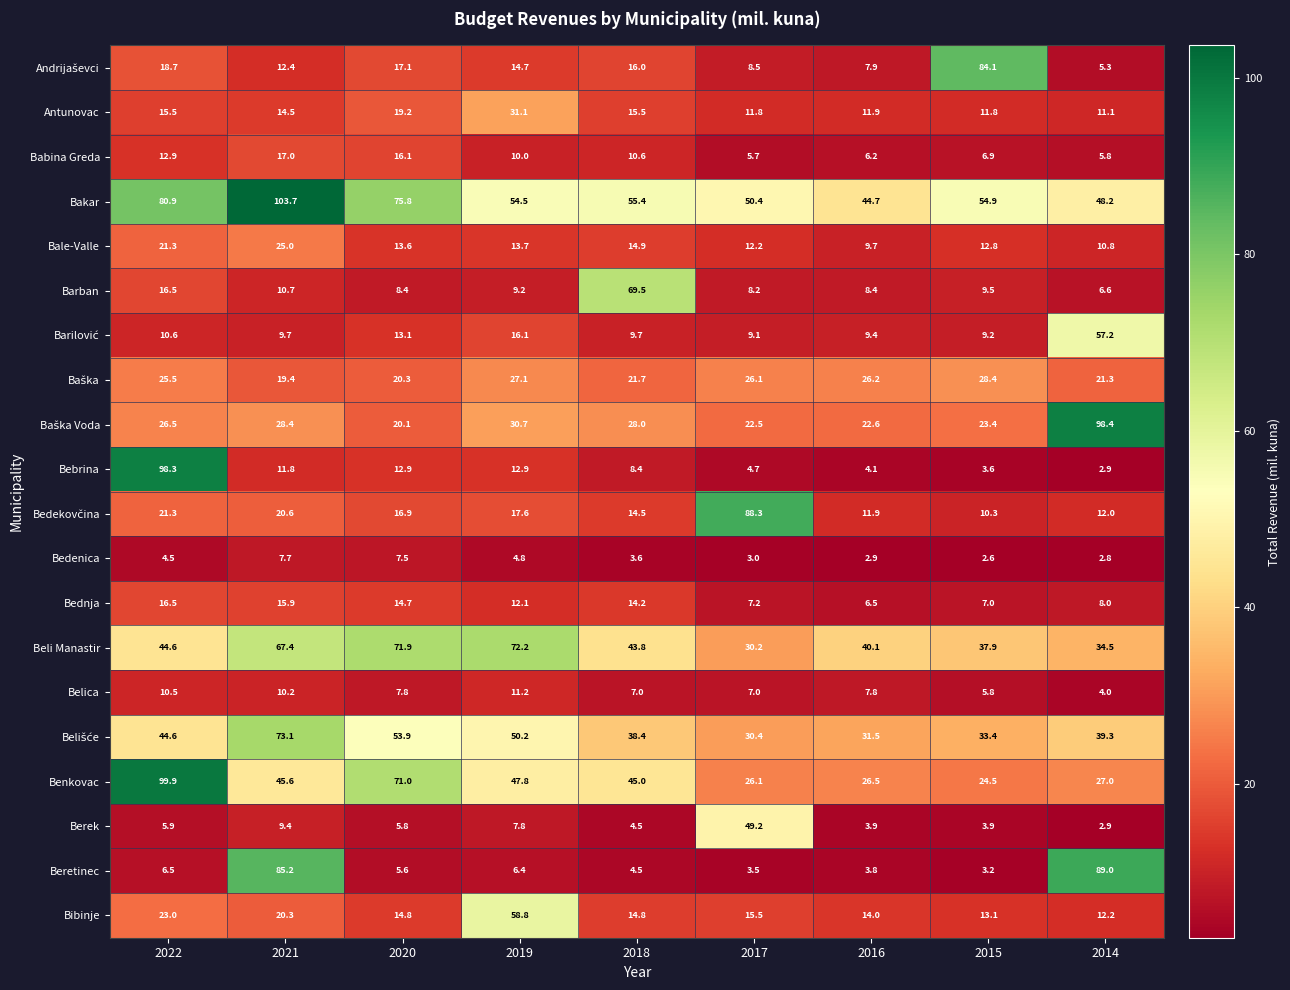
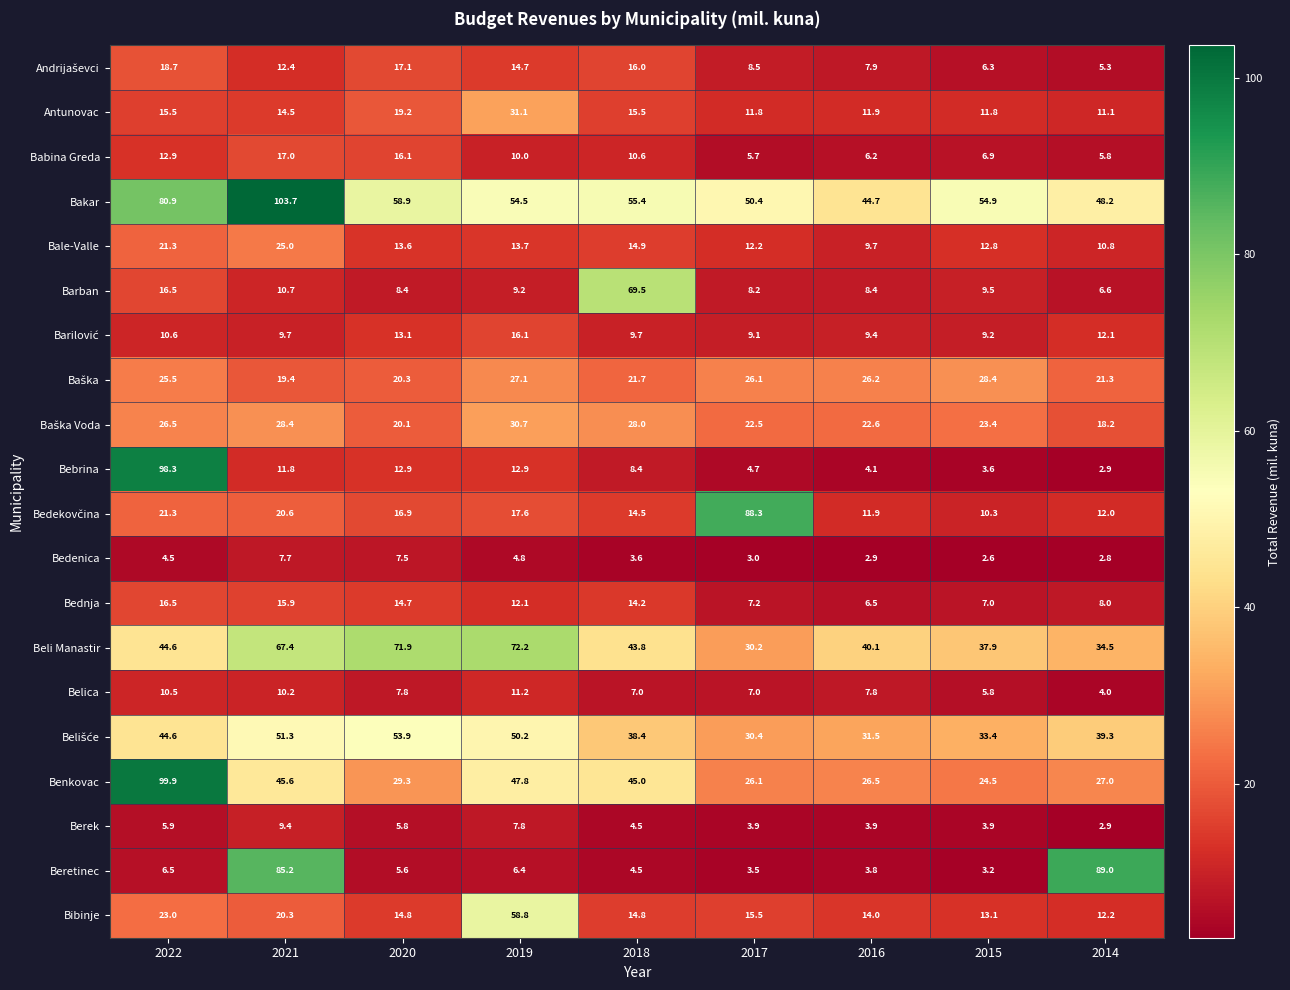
Andrijaševci, 2015: 84.1 -> 6.3
Bakar, 2020: 75.8 -> 58.9
Barilović, 2014: 57.2 -> 12.1
Baška Voda, 2014: 98.4 -> 18.2
Belišće, 2021: 73.1 -> 51.3
Benkovac, 2020: 71.0 -> 29.3
Berek, 2017: 49.2 -> 3.9
